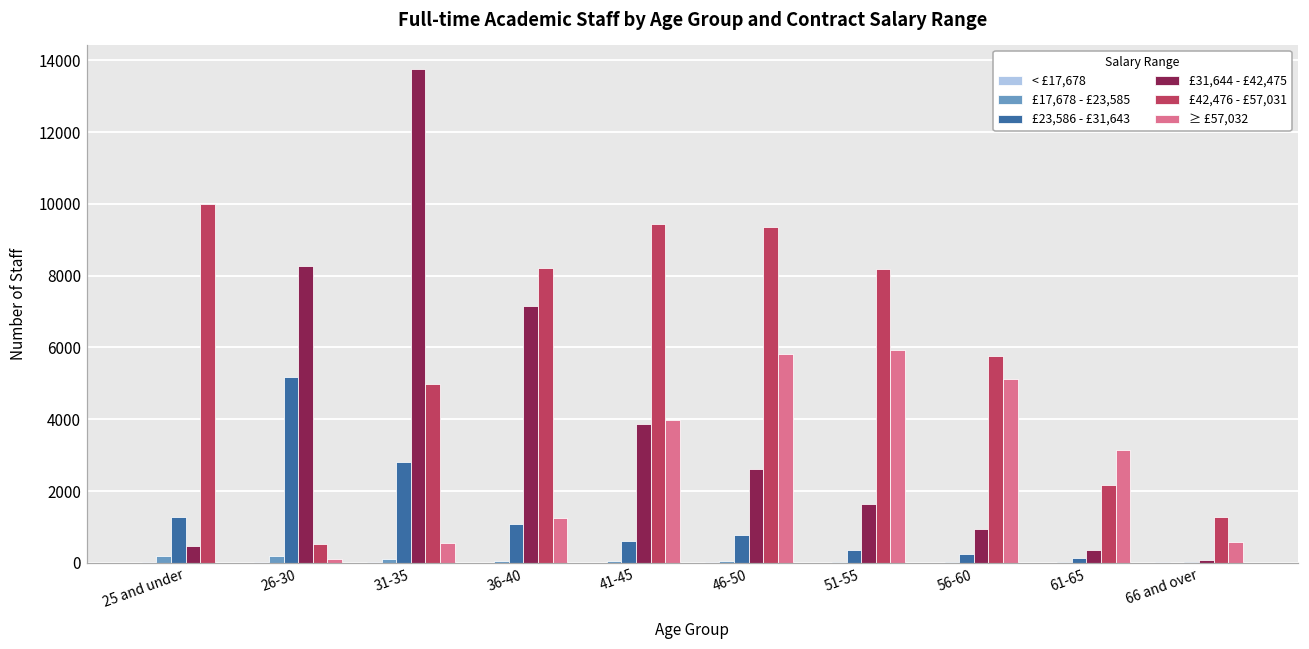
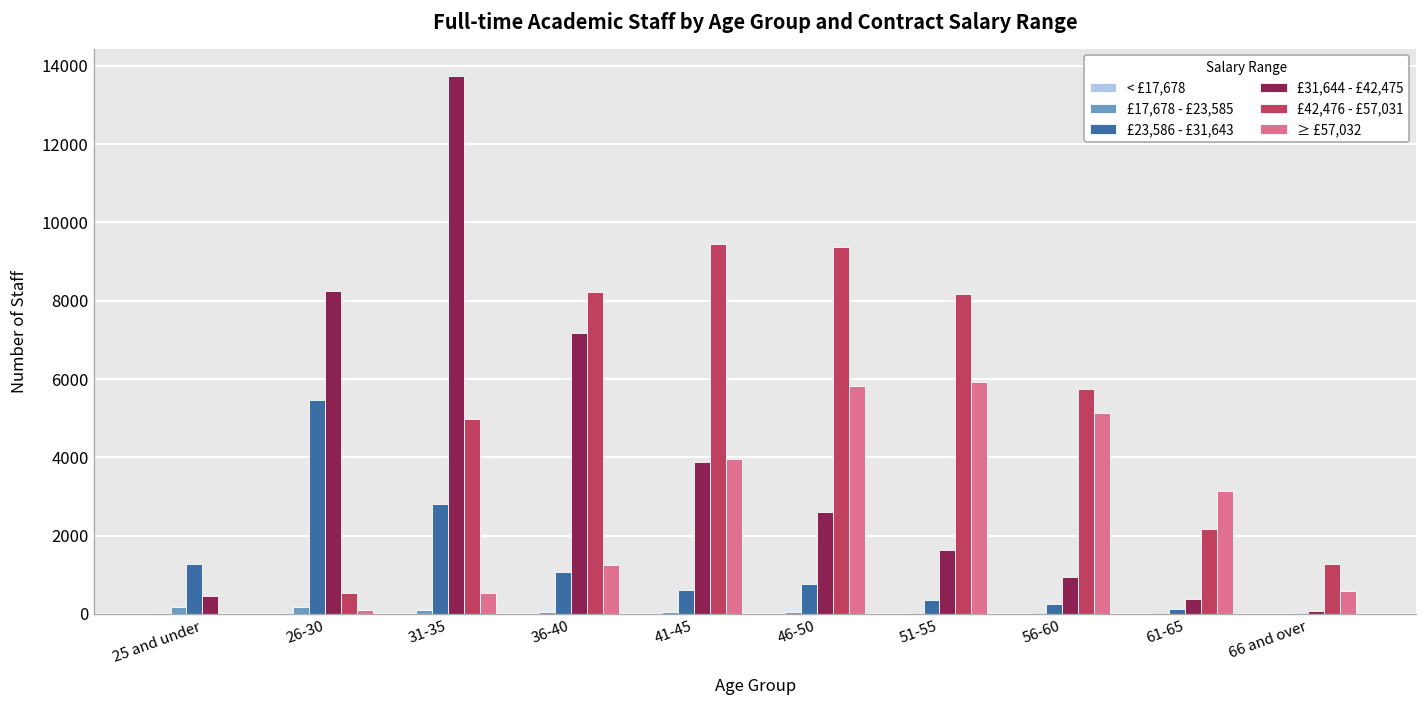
£42,476 - £57,031, 25 and under: 10000 -> 0
£23,586 - £31,643, 26-30: 5200 -> 5500
